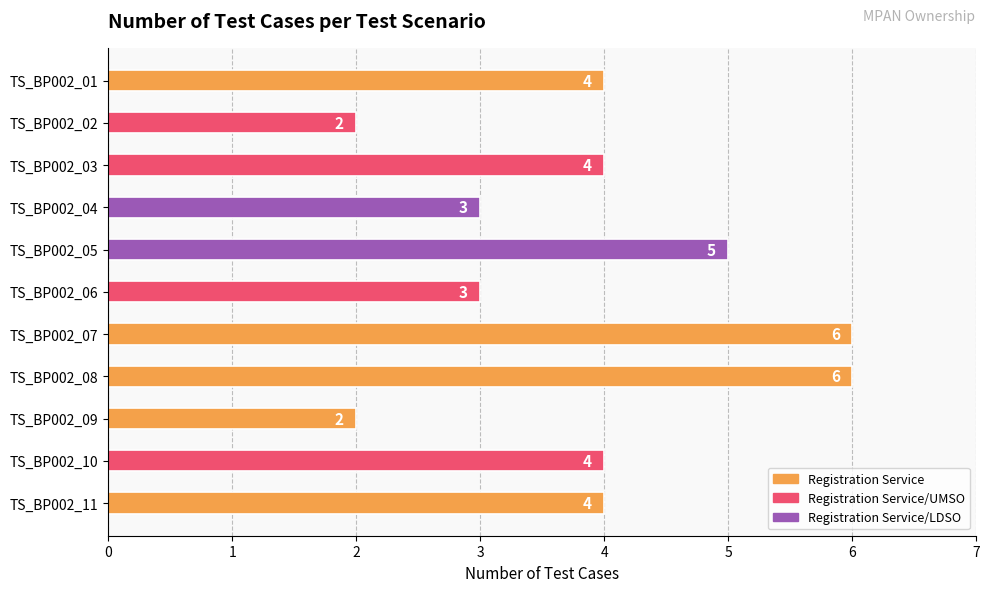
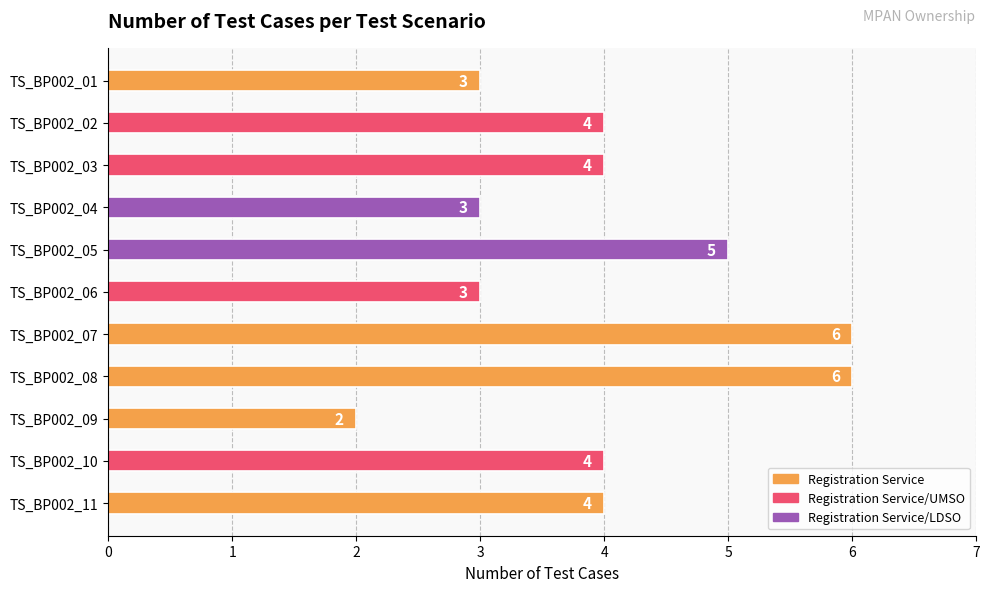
TS_BP002_01: 4 -> 3
TS_BP002_02: 2 -> 4
